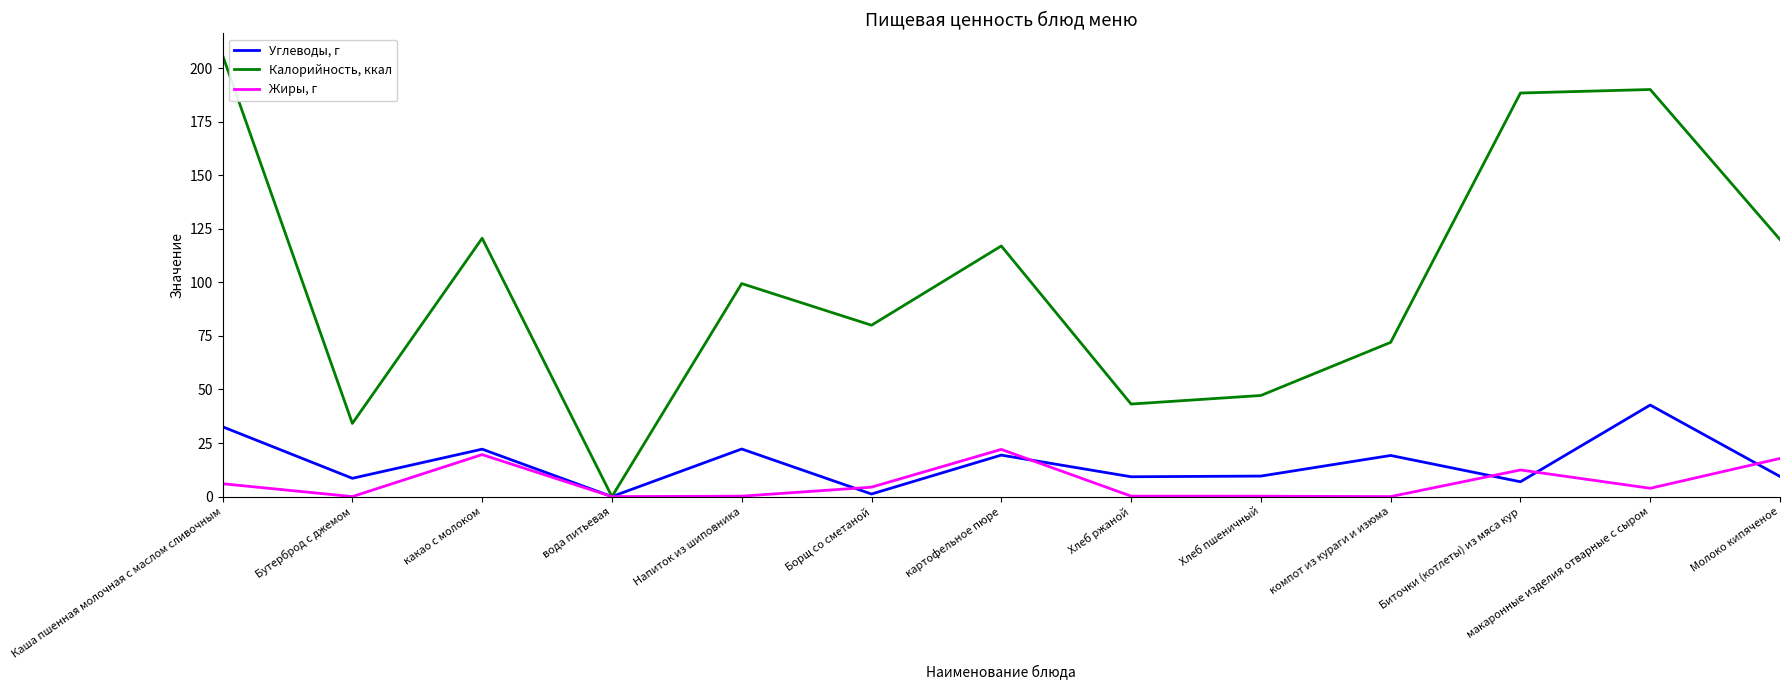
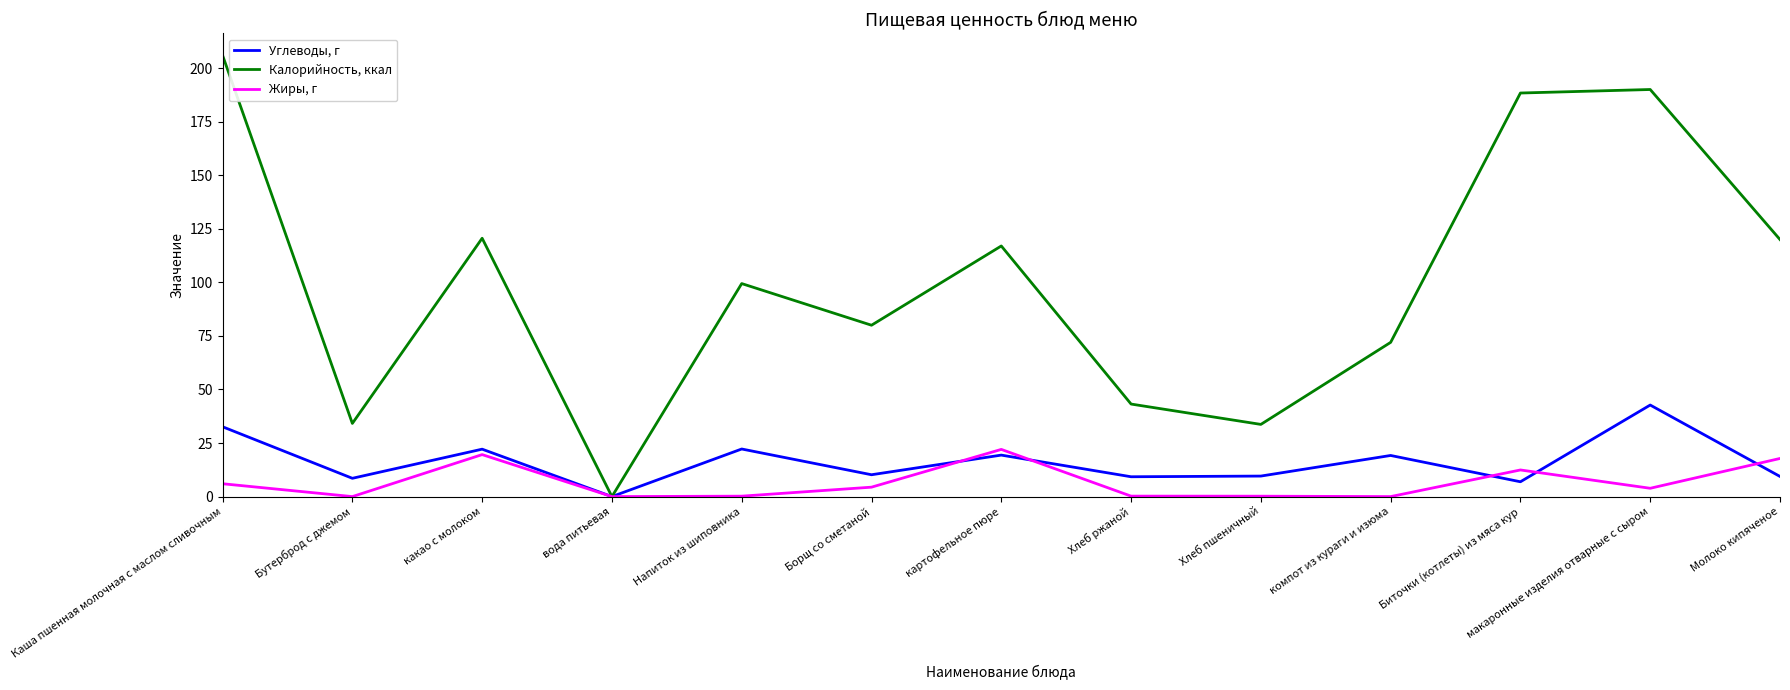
Углеводы, г, Борщ со сметаной: 1 -> 10
Калорийность, ккал, Хлеб пшеничный: 47 -> 34
